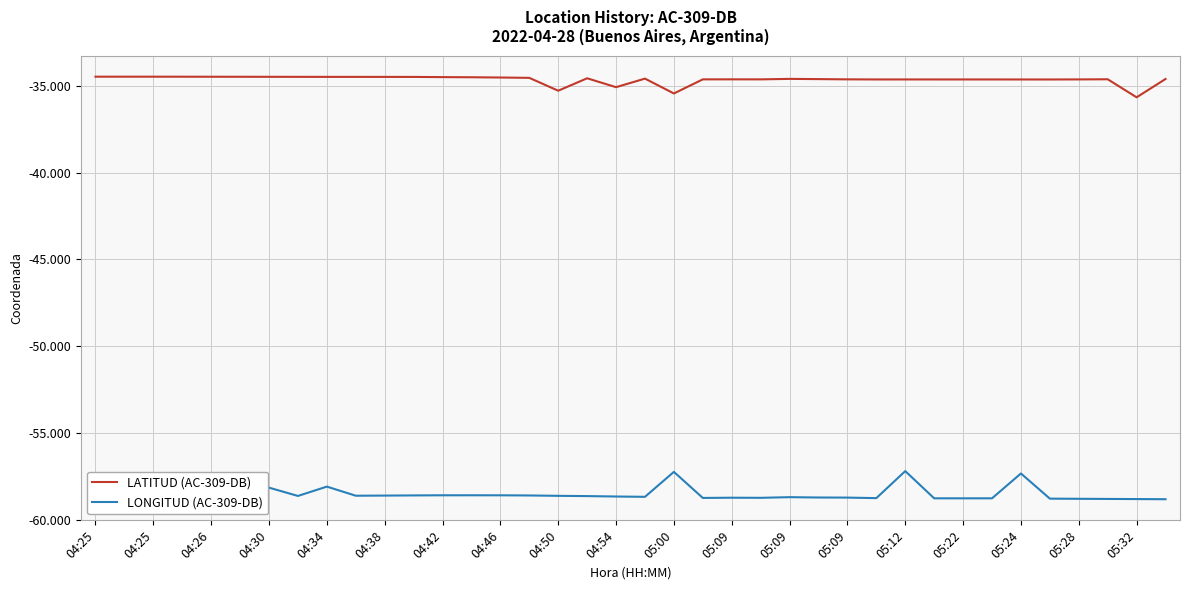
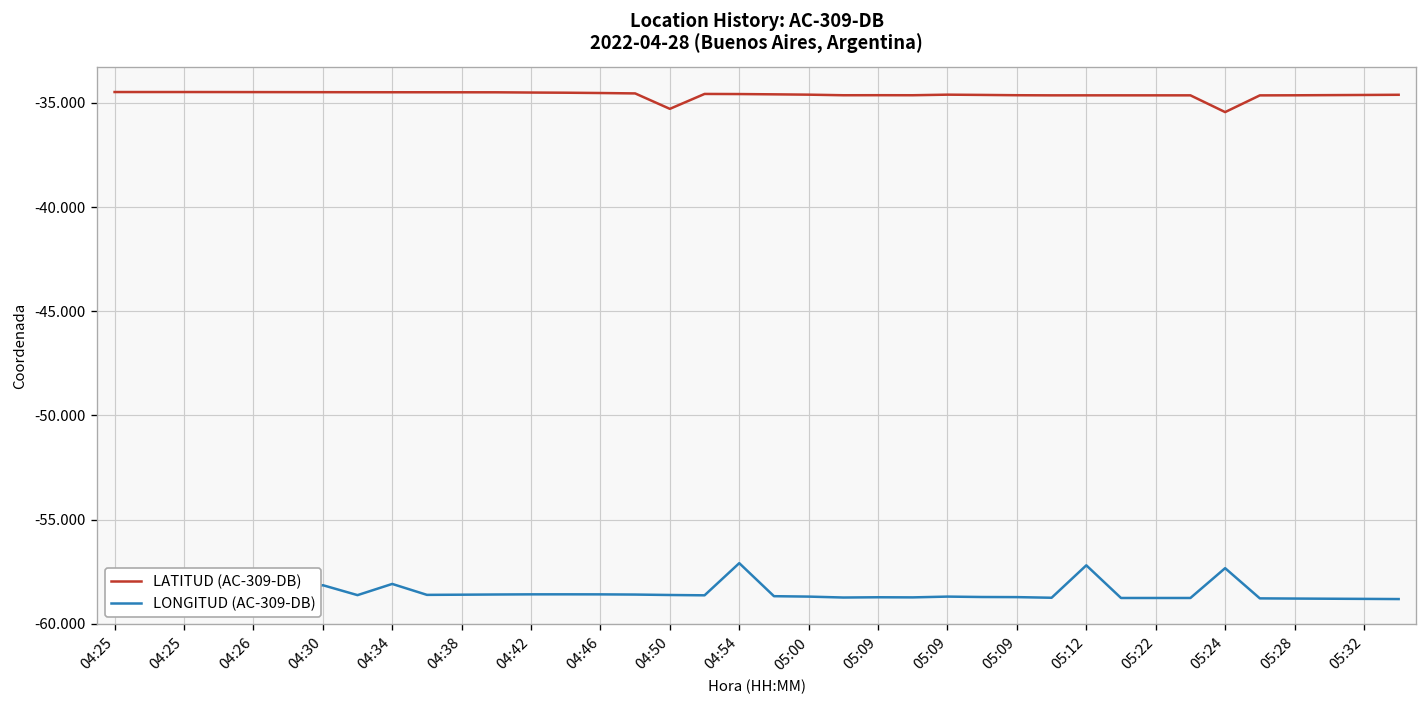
LATITUD (AC-309-DB), 04:54: -35.1 -> -34.6
LONGITUD (AC-309-DB), 04:54: -58.7 -> -57.1
LATITUD (AC-309-DB), 05:00: -35.4 -> -34.6
LONGITUD (AC-309-DB), 05:00: -57.2 -> -58.7
LATITUD (AC-309-DB), 05:24: -34.6 -> -35.4
LATITUD (AC-309-DB), 05:32: -35.7 -> -34.6
